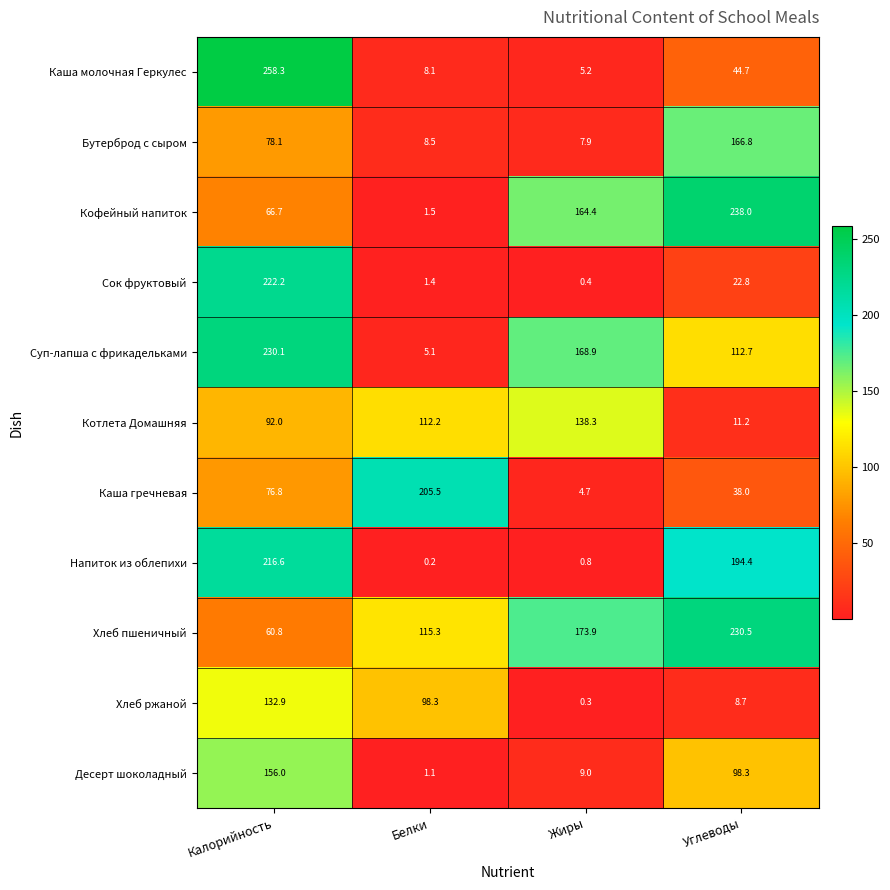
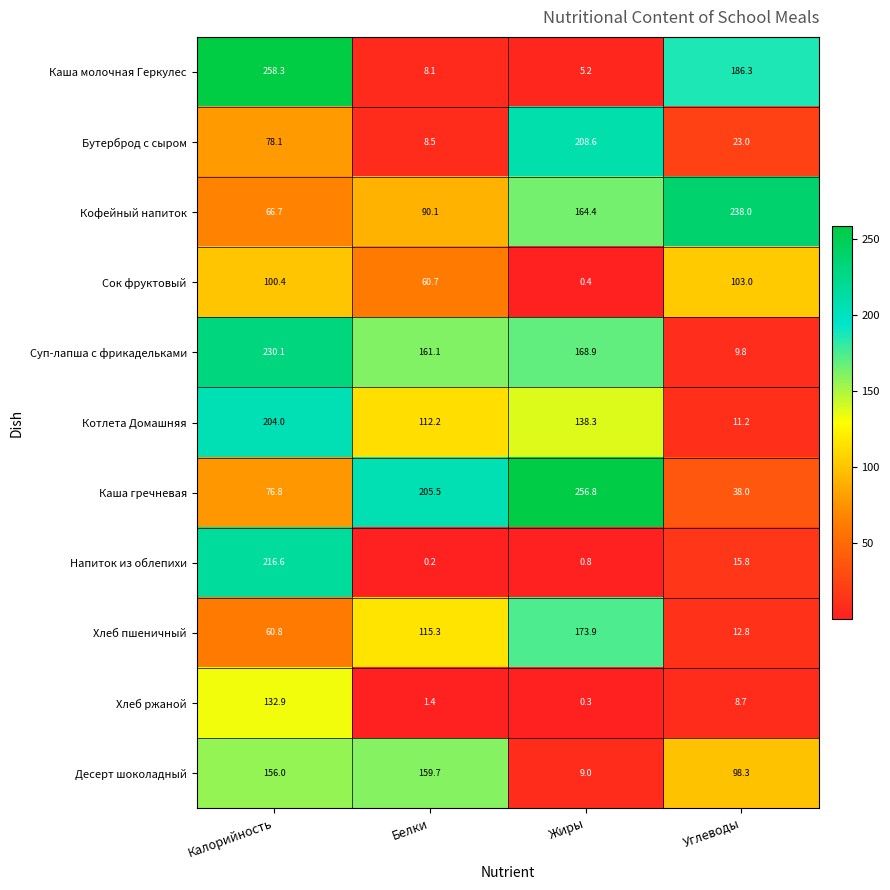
Каша молочная Геркулес, Углеводы: 44.7 -> 186.3
Бутерброд с сыром, Жиры: 7.9 -> 208.6
Бутерброд с сыром, Углеводы: 166.8 -> 23.0
Кофейный напиток, Белки: 1.5 -> 90.1
Сок фруктовый, Калорийность: 222.2 -> 100.4
Сок фруктовый, Белки: 1.4 -> 60.7
Сок фруктовый, Углеводы: 22.8 -> 103.0
Суп-лапша с фрикадельками, Белки: 5.1 -> 161.1
Суп-лапша с фрикадельками, Углеводы: 112.7 -> 9.8
Котлета Домашняя, Калорийность: 92.0 -> 204.0
Каша гречневая, Жиры: 4.7 -> 256.8
Напиток из облепихи, Углеводы: 194.4 -> 15.8
Хлеб пшеничный, Углеводы: 230.5 -> 12.8
Хлеб ржаной, Белки: 98.3 -> 1.4
Десерт шоколадный, Белки: 1.1 -> 159.7
